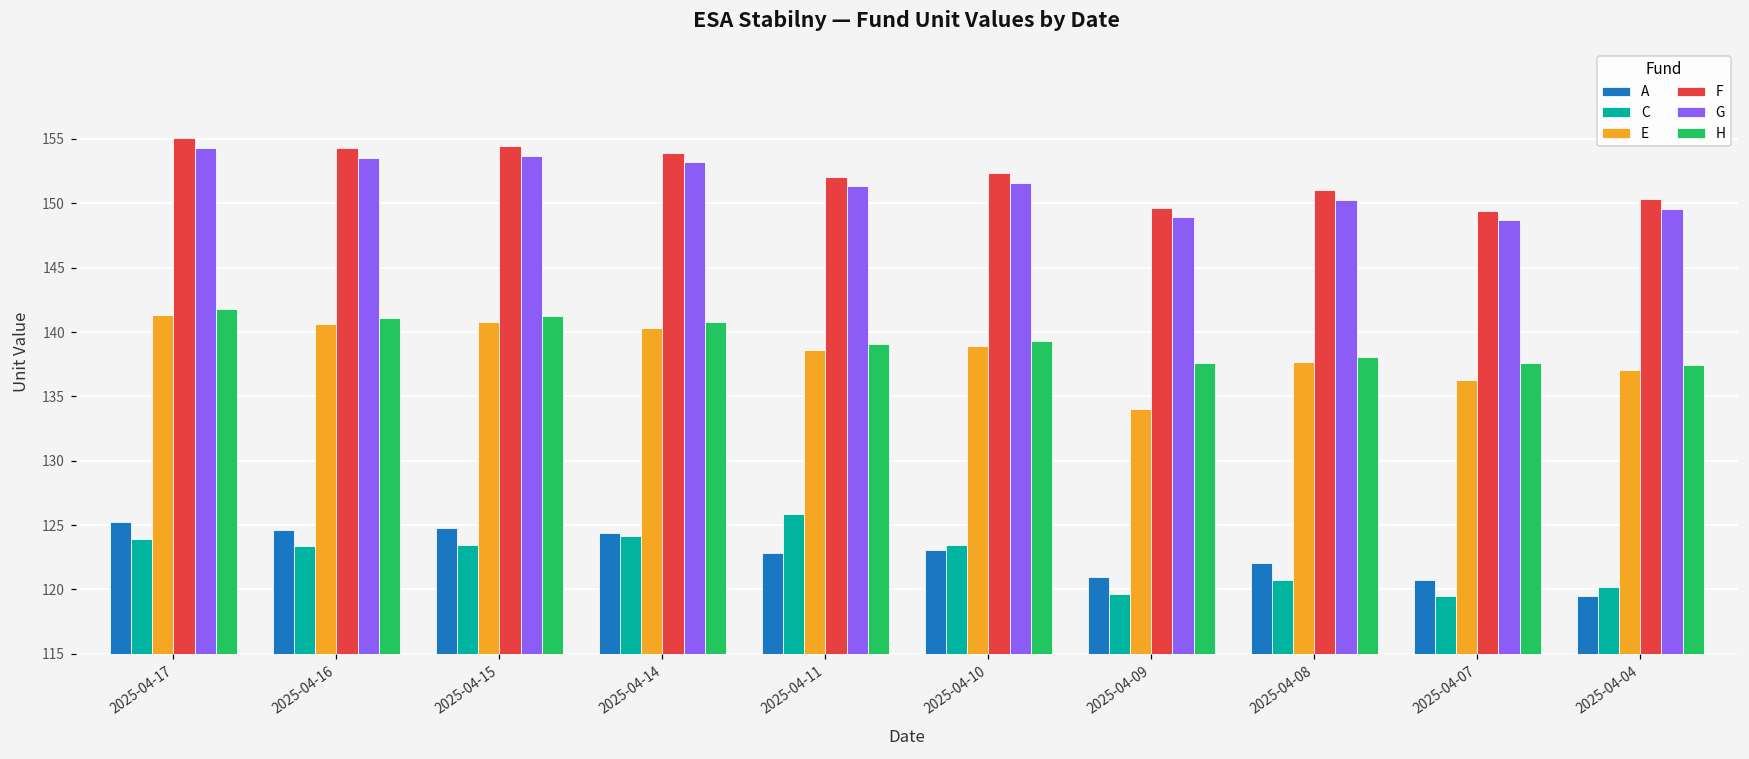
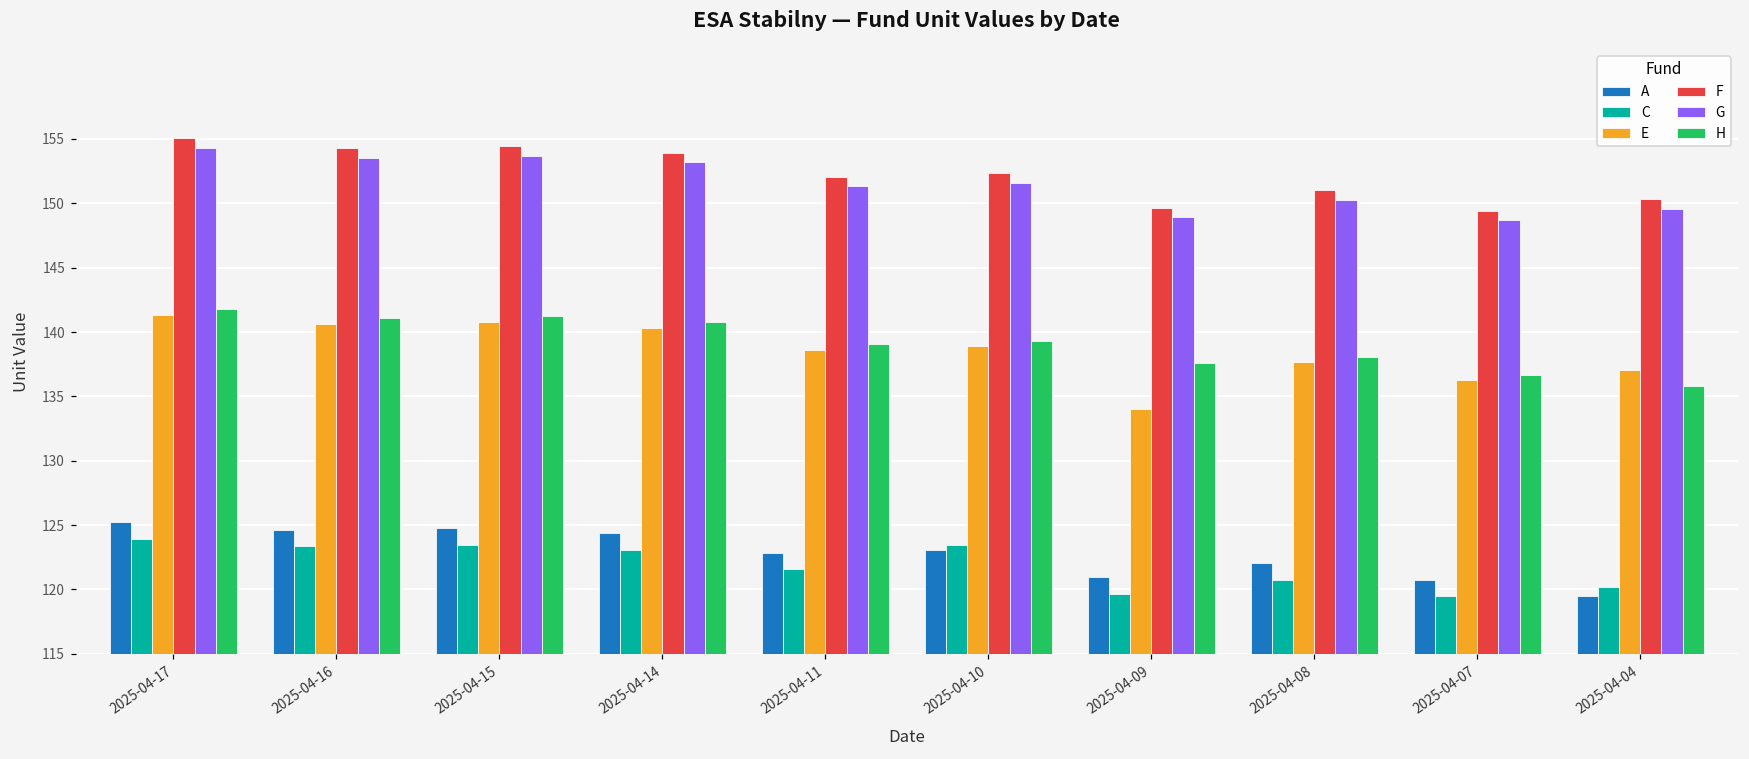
C, 2025-04-14: 124.1 -> 123.1
C, 2025-04-11: 125.9 -> 121.6
H, 2025-04-07: 137.6 -> 136.6
H, 2025-04-04: 137.5 -> 135.8
